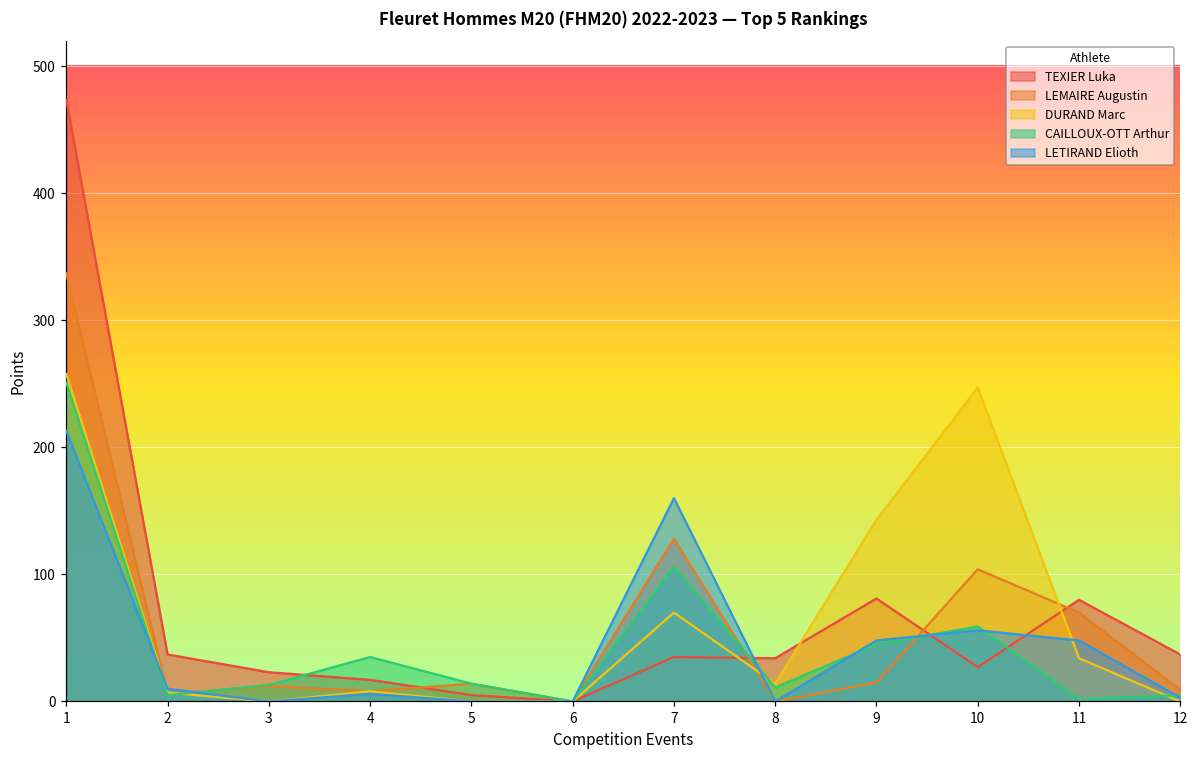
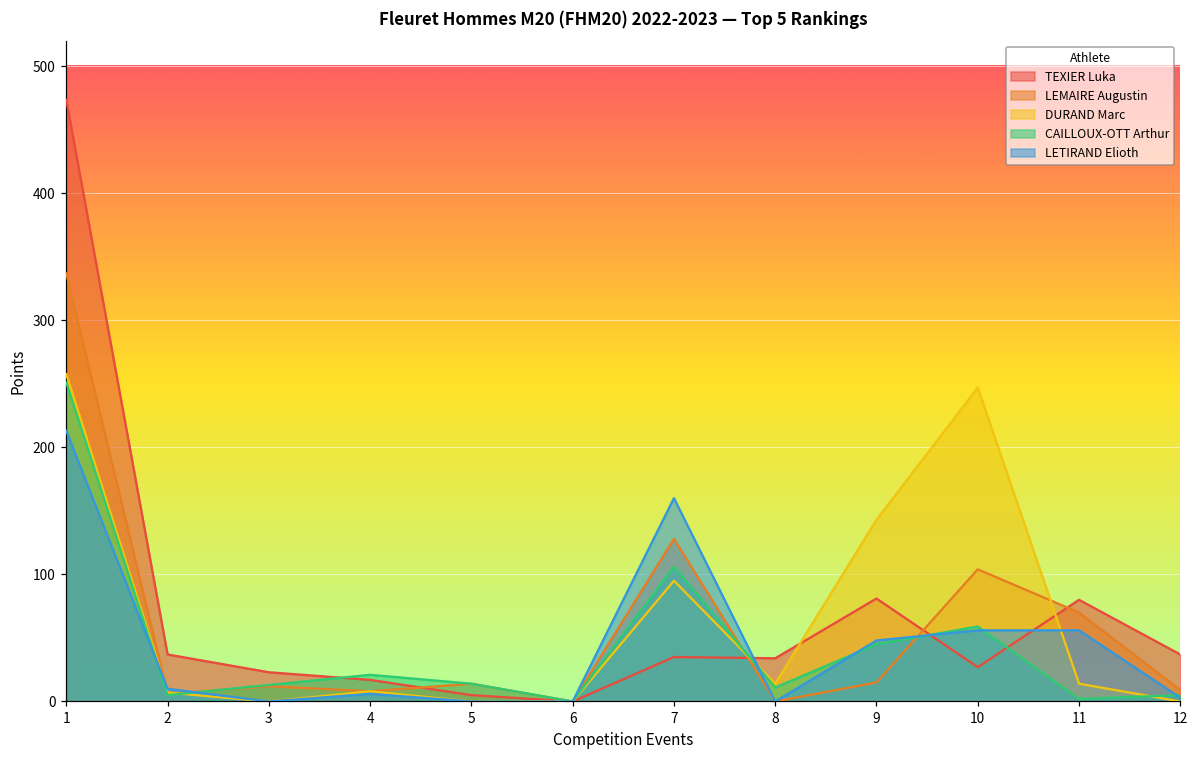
CAILLOUX-OTT Arthur, 4: 35 -> 21
DURAND Marc, 7: 70 -> 95
DURAND Marc, 11: 34 -> 14
LETIRAND Elioth, 11: 48 -> 56
